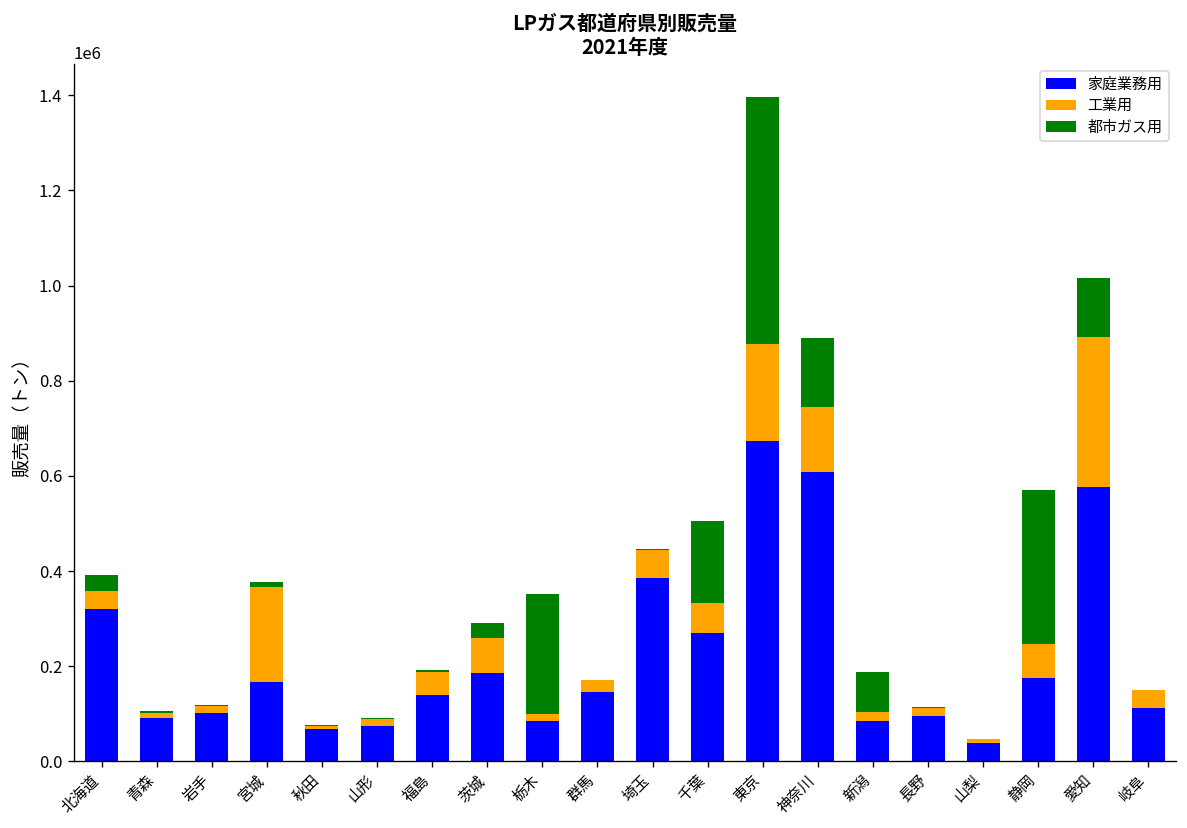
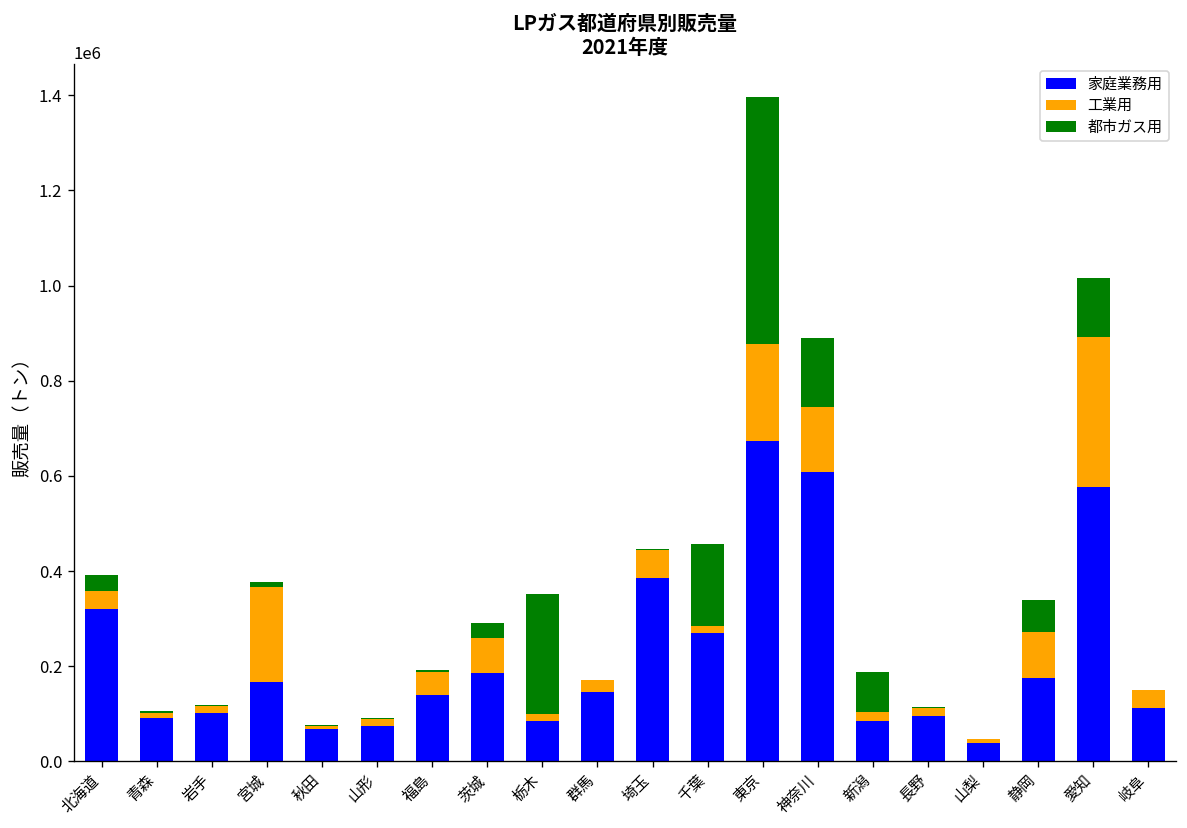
工業用, 千葉: 60000 -> 10000
工業用, 静岡: 70000 -> 100000
都市ガス用, 静岡: 320000 -> 70000
